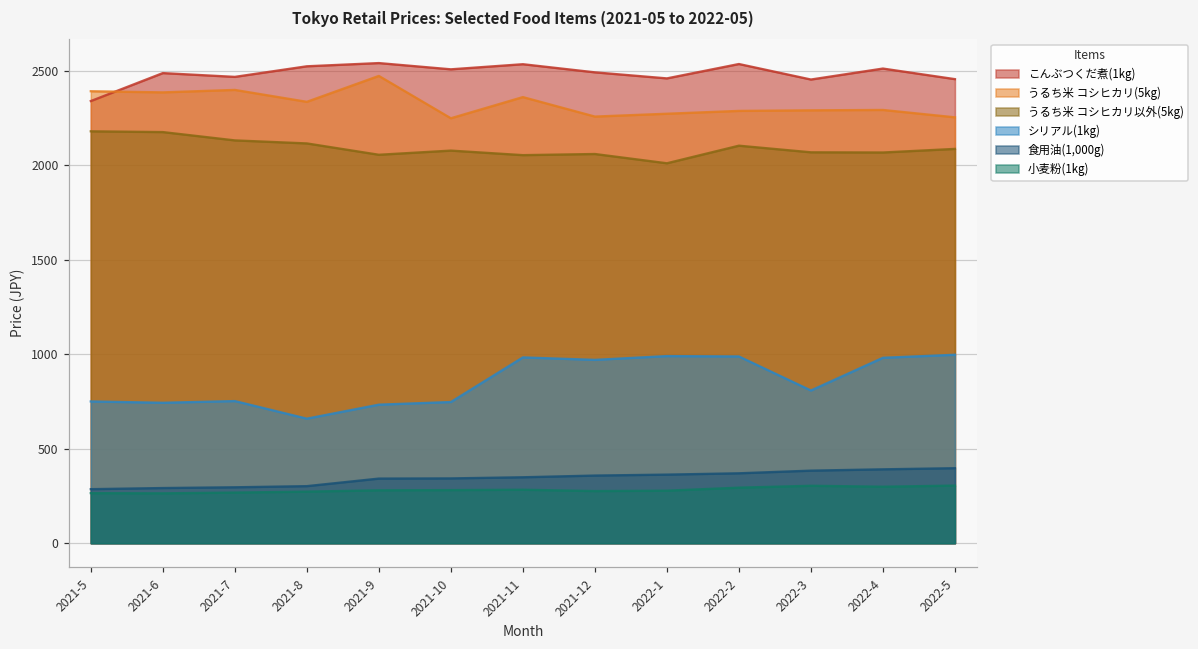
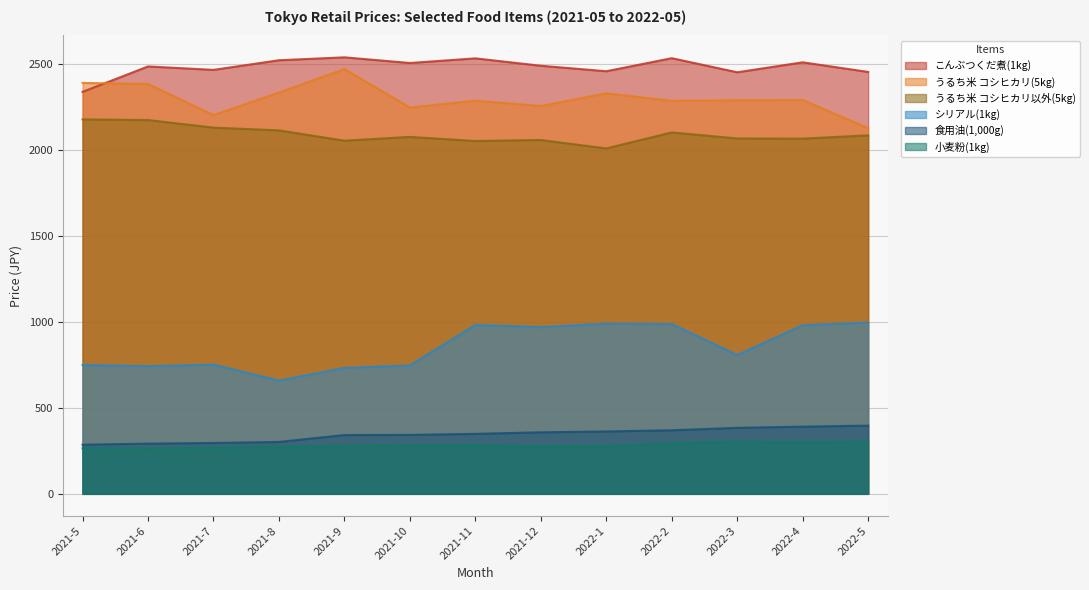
うるち米 コシヒカリ(5kg), 2021-7: 2400 -> 2200
うるち米 コシヒカリ(5kg), 2021-11: 2360 -> 2290
うるち米 コシヒカリ(5kg), 2022-1: 2270 -> 2330
うるち米 コシヒカリ(5kg), 2022-5: 2250 -> 2130
